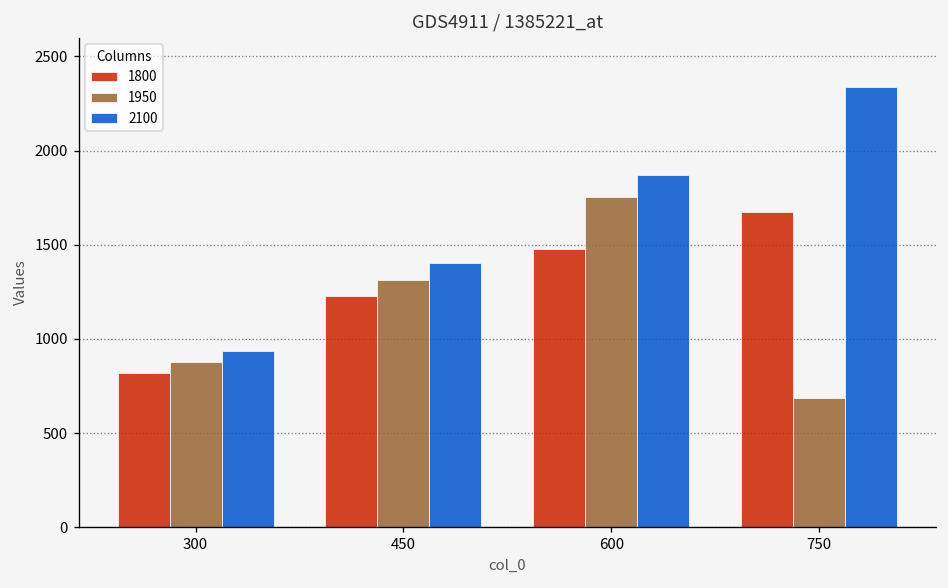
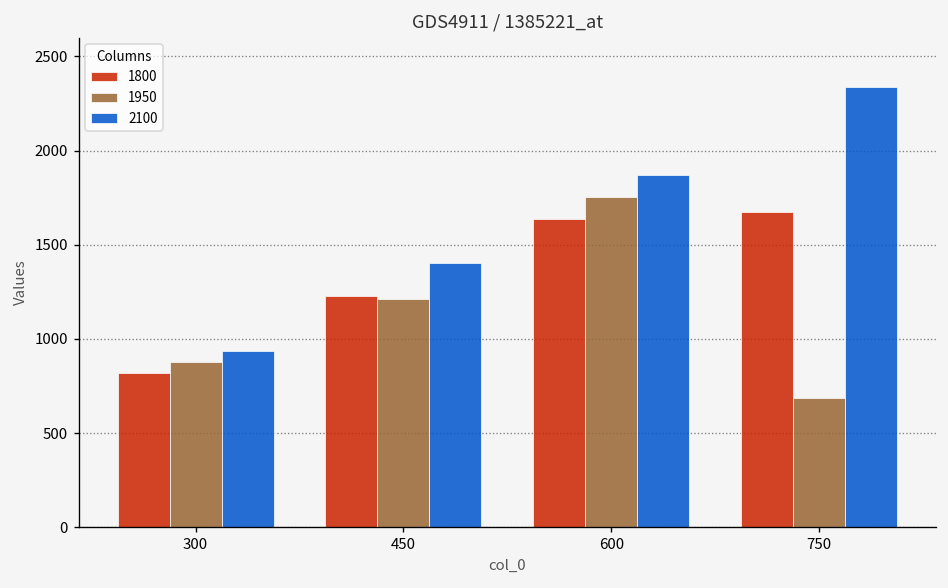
1950, 450: 1320 -> 1210
1800, 600: 1480 -> 1640
